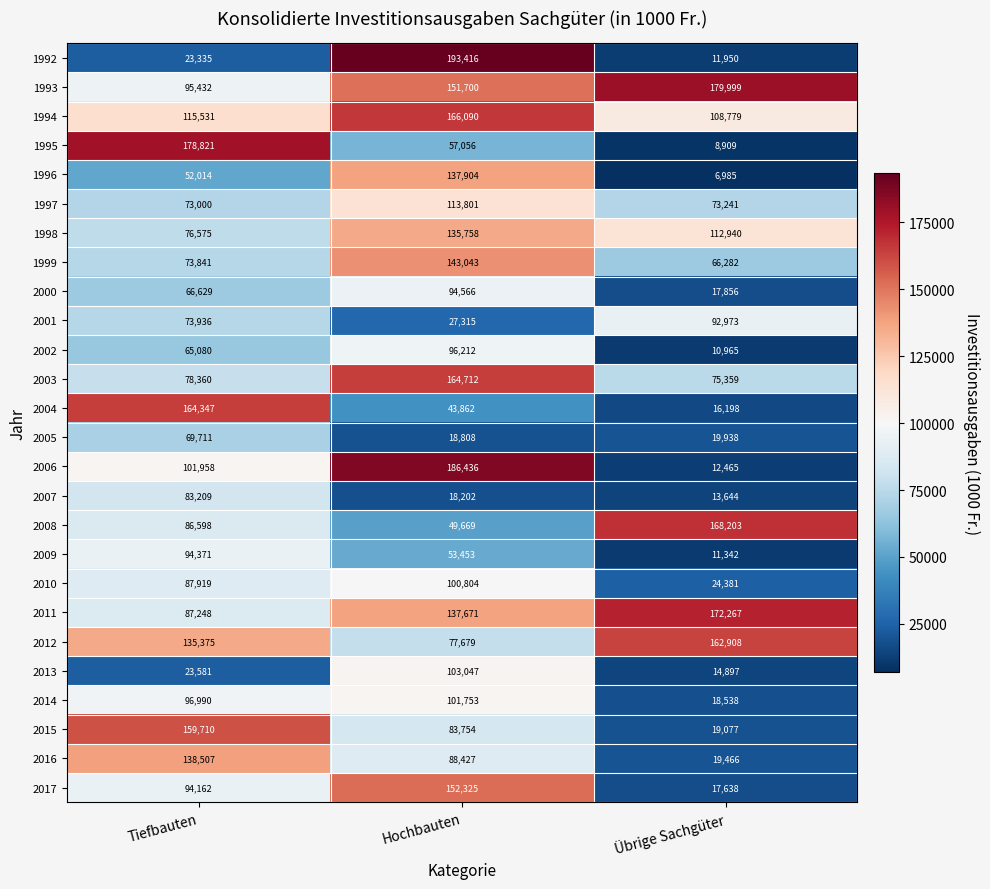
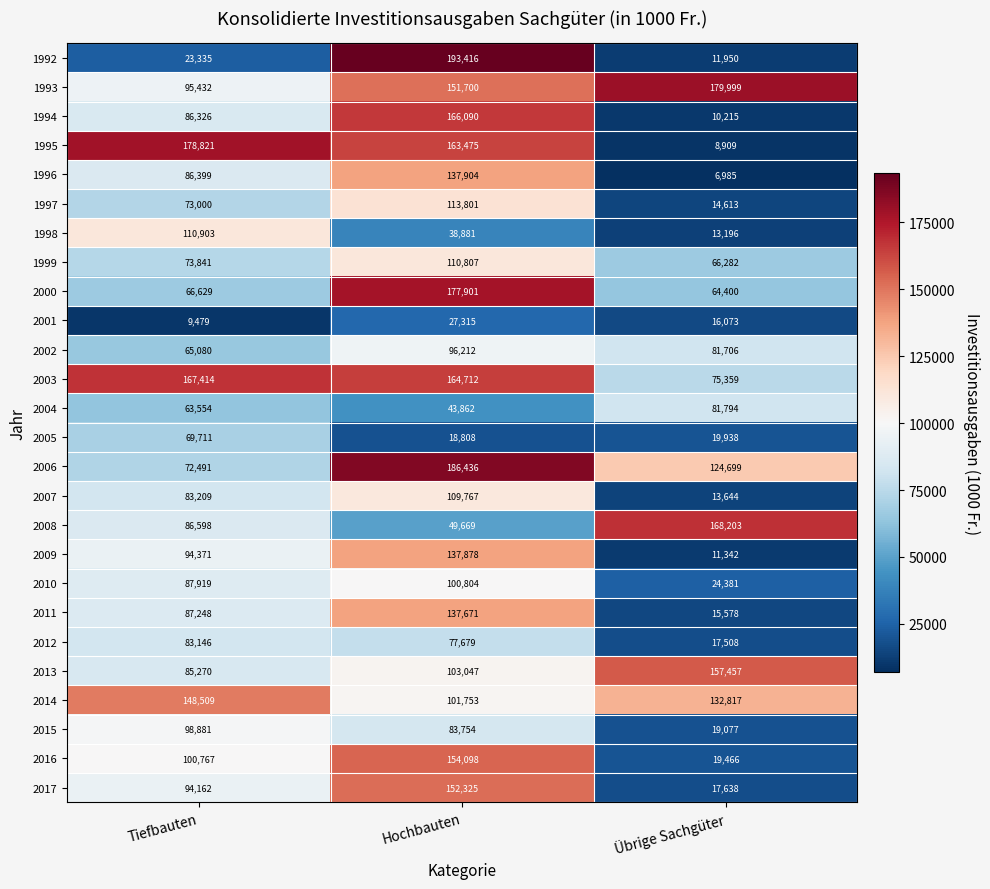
1994, Tiefbauten: 115,531 -> 86,326
1994, Übrige Sachgüter: 108,779 -> 10,215
1995, Hochbauten: 57,056 -> 163,475
1996, Tiefbauten: 52,014 -> 86,399
1997, Übrige Sachgüter: 73,241 -> 14,613
1998, Tiefbauten: 76,575 -> 110,903
1998, Hochbauten: 135,758 -> 38,881
1998, Übrige Sachgüter: 112,940 -> 13,196
1999, Hochbauten: 143,043 -> 110,807
2000, Hochbauten: 94,566 -> 177,901
2000, Übrige Sachgüter: 17,856 -> 64,400
2001, Tiefbauten: 73,936 -> 9,479
2001, Übrige Sachgüter: 92,973 -> 16,073
2002, Übrige Sachgüter: 10,965 -> 81,706
2003, Tiefbauten: 78,360 -> 167,414
2004, Tiefbauten: 164,347 -> 63,554
2004, Übrige Sachgüter: 16,198 -> 81,794
2006, Tiefbauten: 101,958 -> 72,491
2006, Übrige Sachgüter: 12,465 -> 124,699
2007, Hochbauten: 18,202 -> 109,767
2009, Hochbauten: 53,453 -> 137,878
2011, Übrige Sachgüter: 172,267 -> 15,578
2012, Tiefbauten: 135,375 -> 83,146
2012, Übrige Sachgüter: 162,908 -> 17,508
2013, Tiefbauten: 23,581 -> 85,270
2013, Übrige Sachgüter: 14,897 -> 157,457
2014, Tiefbauten: 96,990 -> 148,509
2014, Übrige Sachgüter: 18,538 -> 132,817
2015, Tiefbauten: 159,710 -> 98,881
2016, Tiefbauten: 138,507 -> 100,767
2016, Hochbauten: 88,427 -> 154,098
